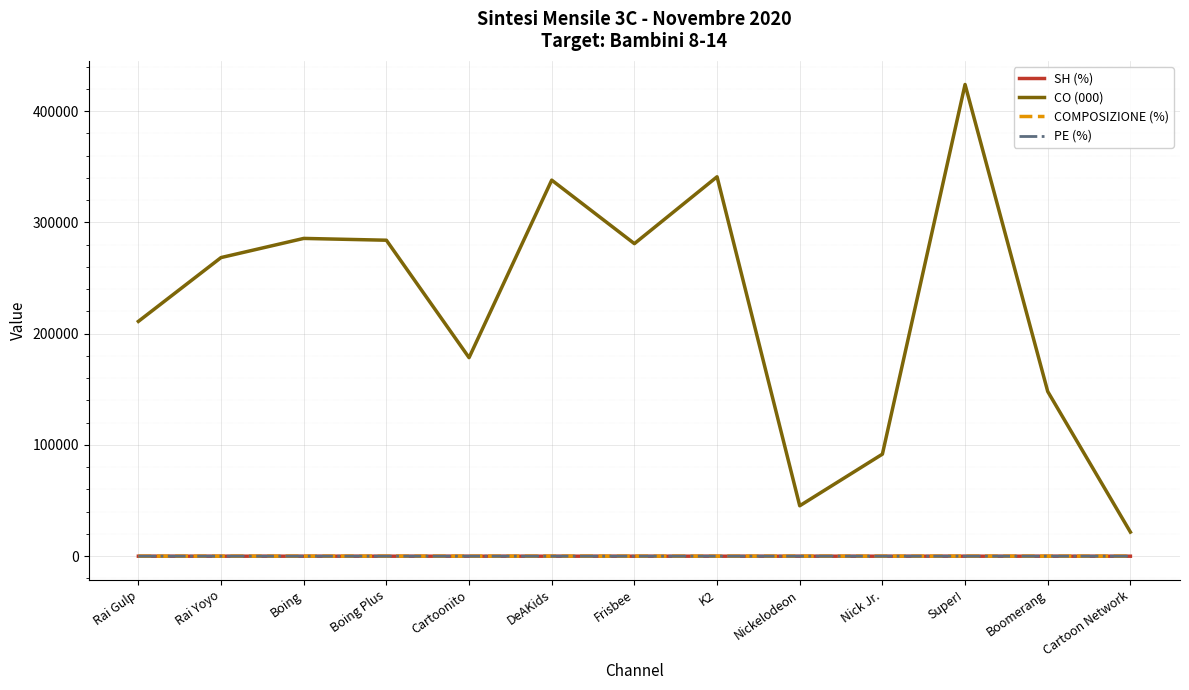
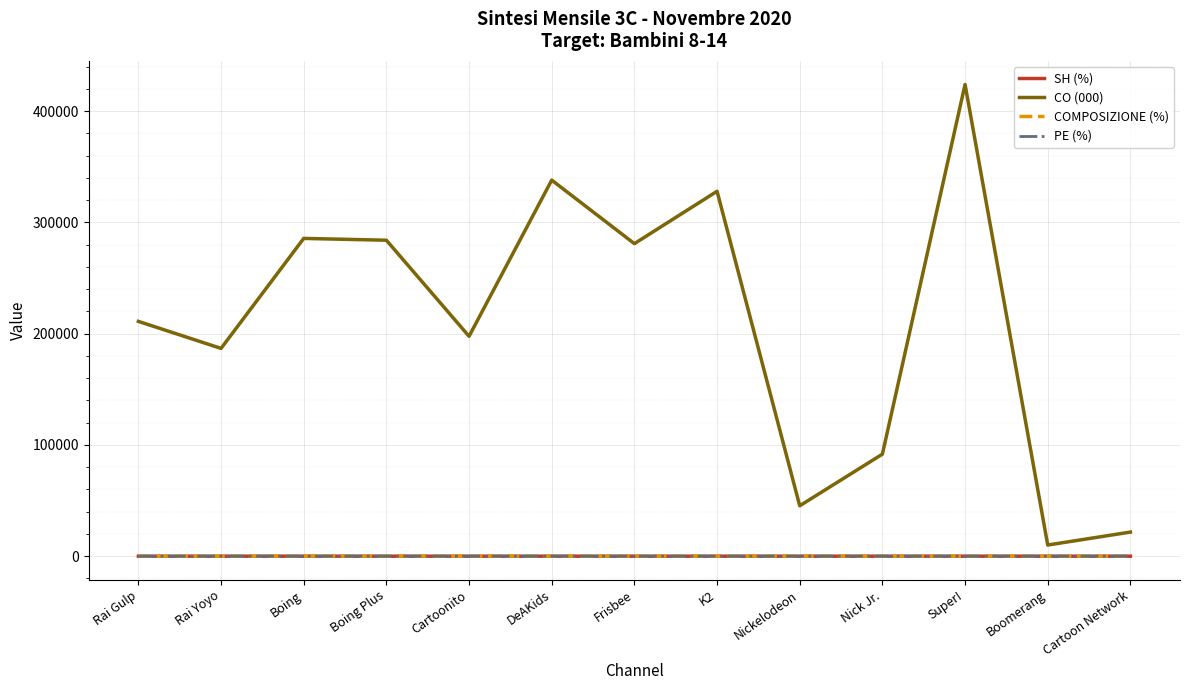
CO (000), Rai Yoyo: 268000 -> 187000
CO (000), Cartoonito: 178000 -> 198000
CO (000), K2: 341000 -> 328000
CO (000), Boomerang: 148000 -> 10000
